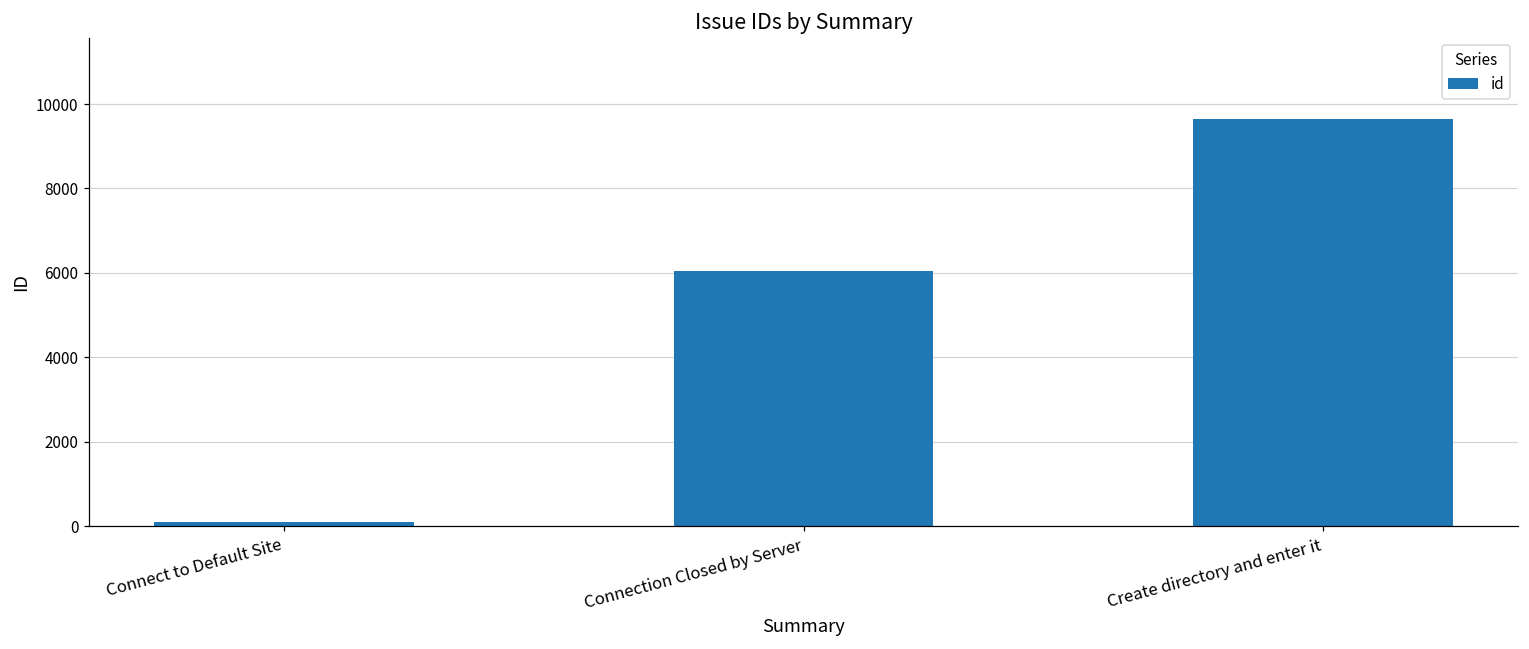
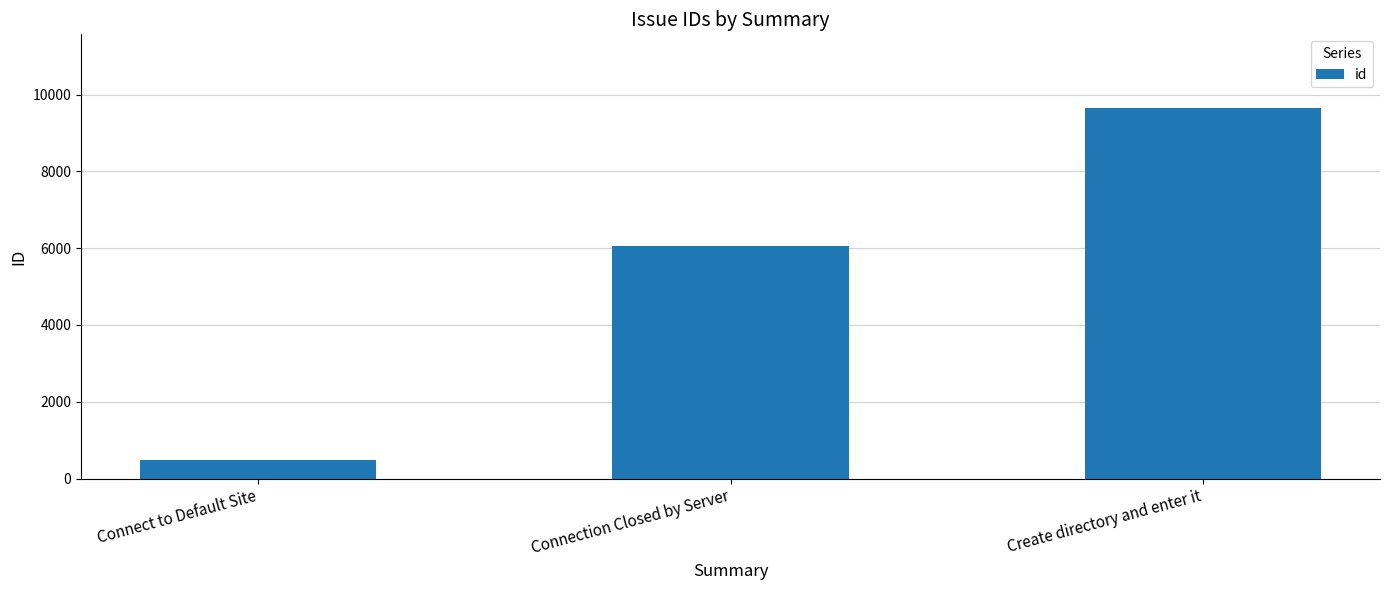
Connect to Default Site: 100 -> 500
